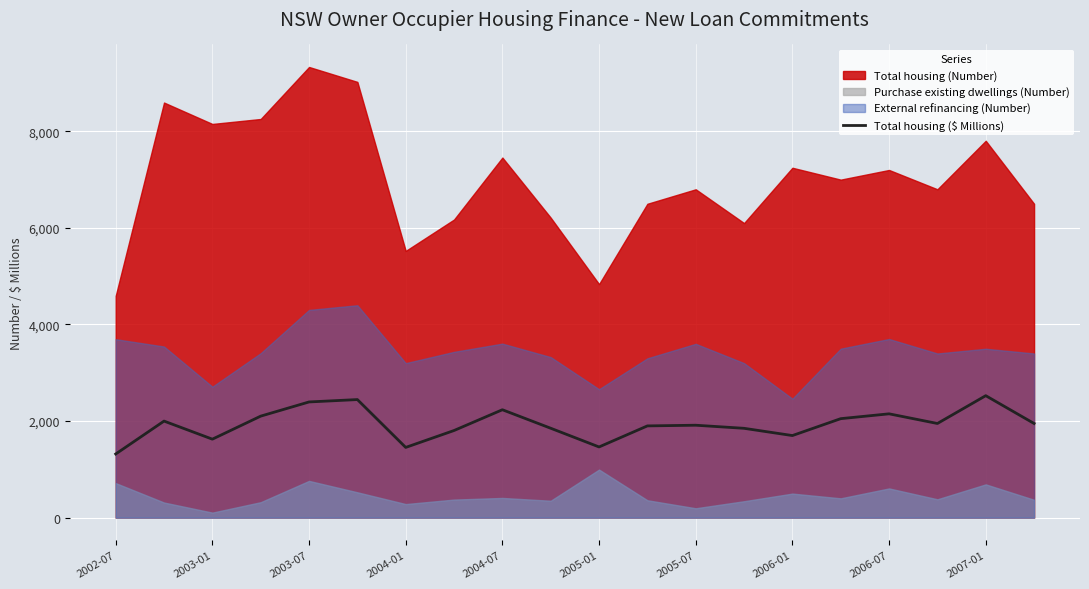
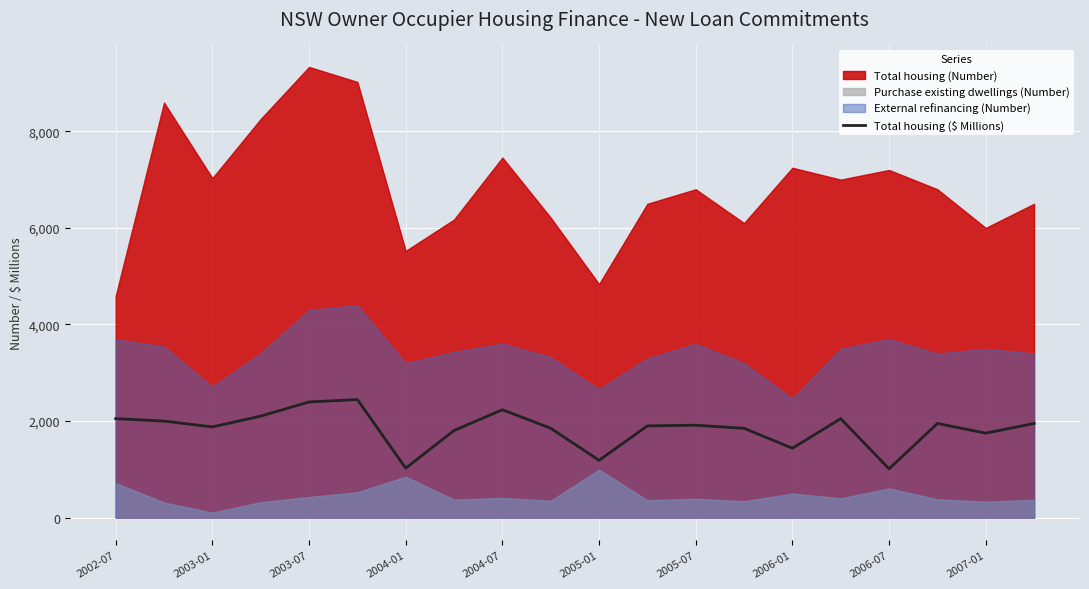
Total housing ($ Millions), 2002-07: 1,300 -> 2,100
Total housing ($ Millions), 2003-01: 1,600 -> 1,900
Total housing (Number), 2003-01: 8,200 -> 7,000
Purchase existing dwellings (Number), 2003-07: 800 -> 400
Total housing ($ Millions), 2004-01: 1,500 -> 1,000
Purchase existing dwellings (Number), 2004-01: 300 -> 800
Total housing ($ Millions), 2005-01: 1,500 -> 1,200
Purchase existing dwellings (Number), 2005-07: 200 -> 400
Total housing ($ Millions), 2006-01: 1,700 -> 1,400
Total housing ($ Millions), 2006-07: 2,200 -> 1,000
Total housing ($ Millions), 2007-01: 2,500 -> 1,800
Total housing (Number), 2007-01: 7,800 -> 6,000
Purchase existing dwellings (Number), 2007-01: 700 -> 300
